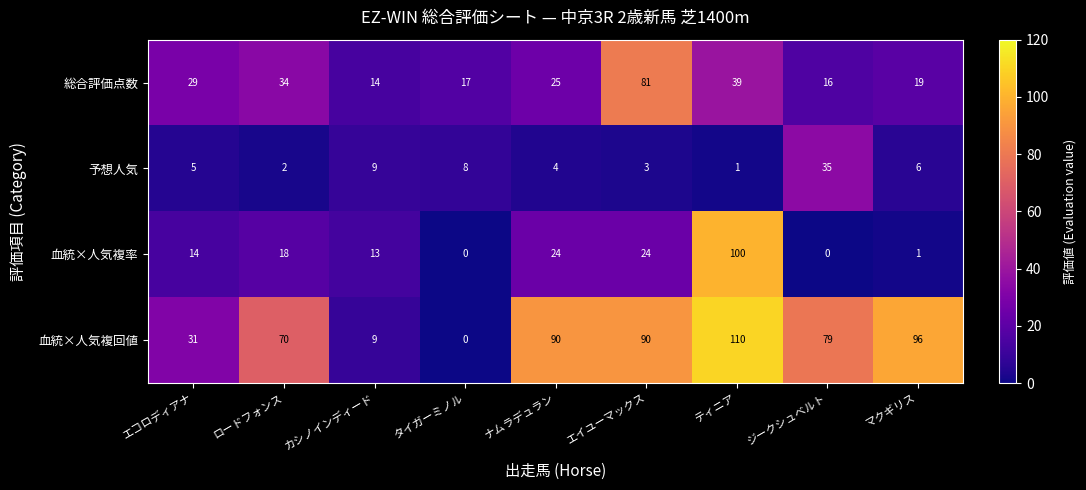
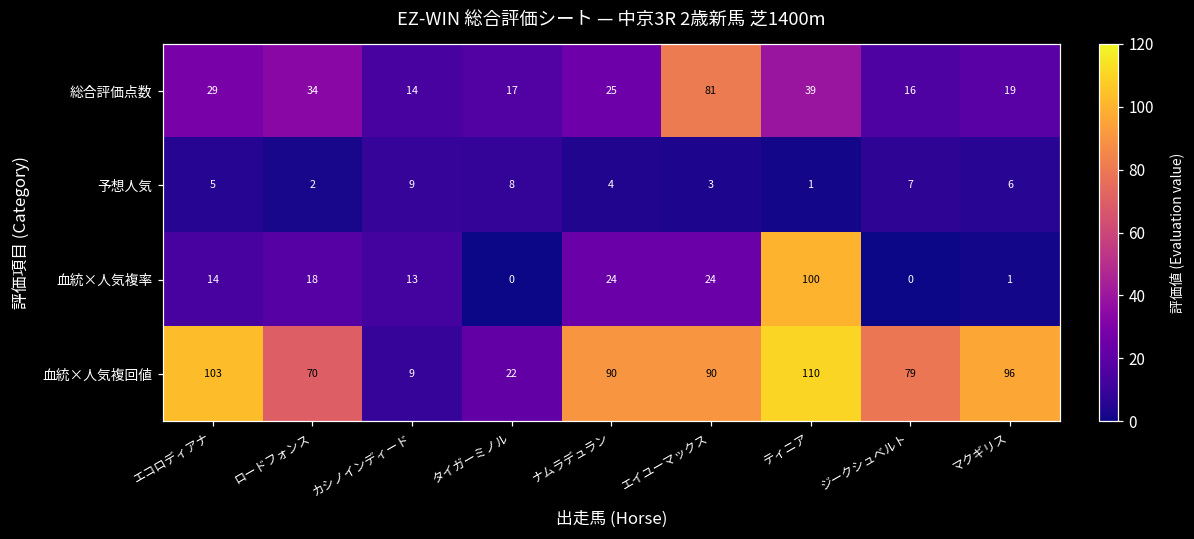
予想人気, ジークシュベルト: 35 -> 7
血統×人気複回値, エコロディアナ: 31 -> 103
血統×人気複回値, タイガーミノル: 0 -> 22
